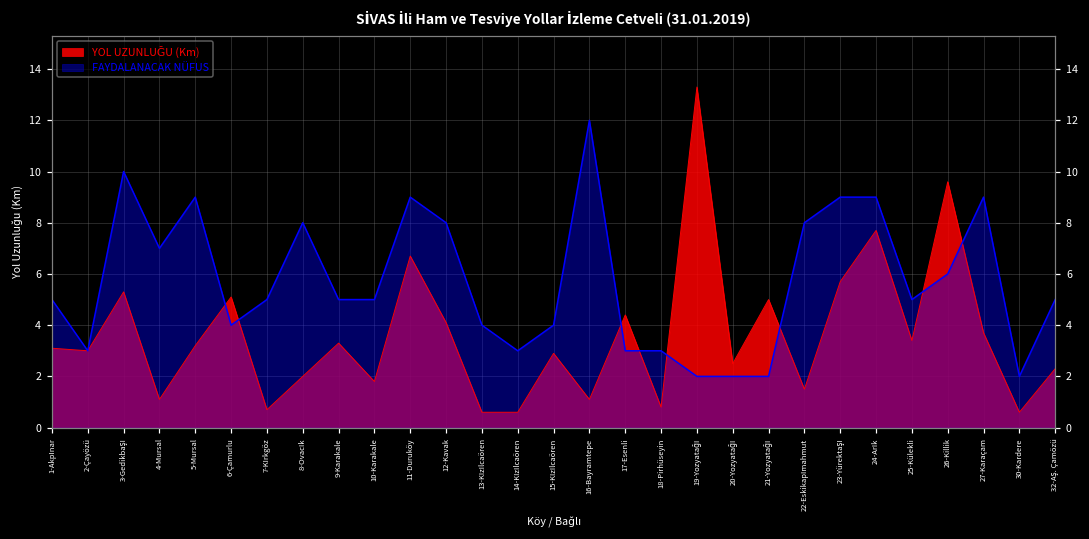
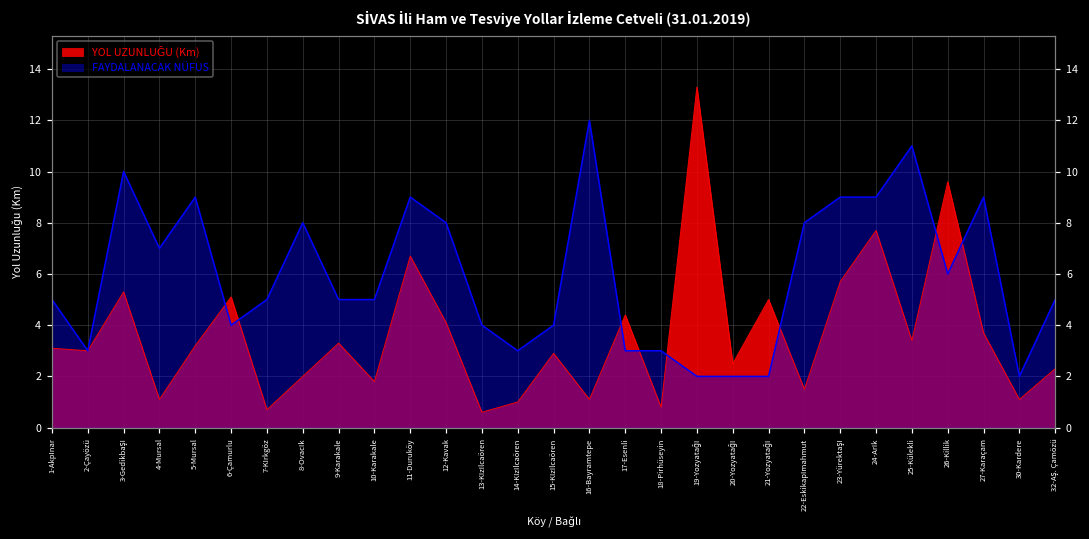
YOL UZUNLUĞU (Km), 14-Kızılcaören: 0.6 -> 1.0
FAYDALANACAK NÜFUS, 25-Külekli: 5 -> 11
YOL UZUNLUĞU (Km), 30-Kardere: 0.6 -> 1.1
